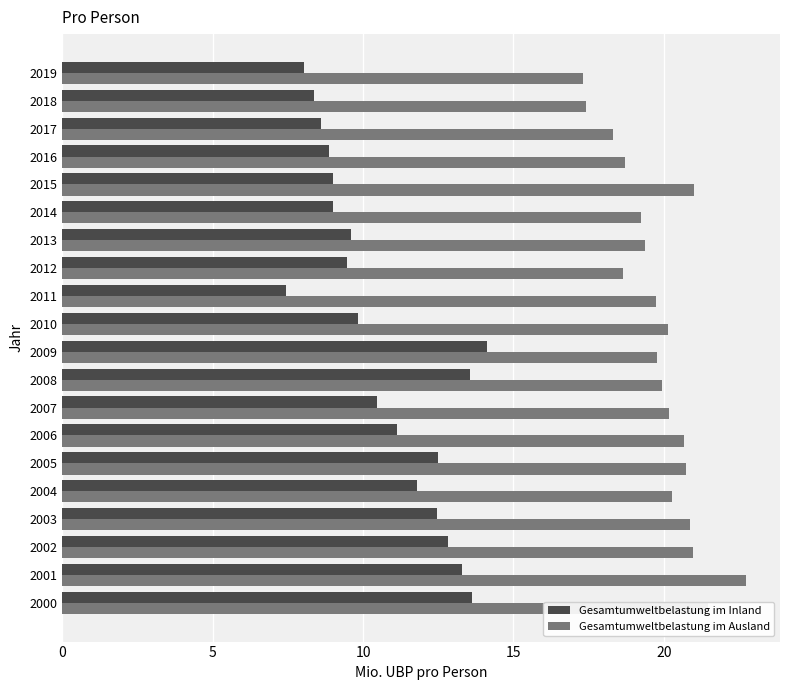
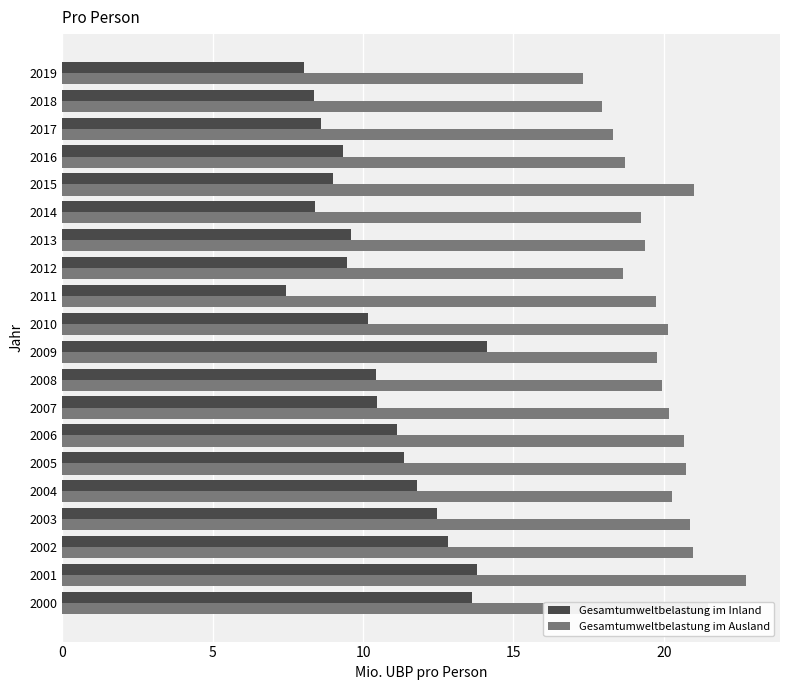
Gesamtumweltbelastung im Ausland, 2018: 17.4 -> 18.0
Gesamtumweltbelastung im Inland, 2016: 8.9 -> 9.3
Gesamtumweltbelastung im Inland, 2014: 9.0 -> 8.4
Gesamtumweltbelastung im Inland, 2010: 9.8 -> 10.2
Gesamtumweltbelastung im Inland, 2008: 13.6 -> 10.4
Gesamtumweltbelastung im Inland, 2005: 12.5 -> 11.3
Gesamtumweltbelastung im Inland, 2001: 13.3 -> 13.8
